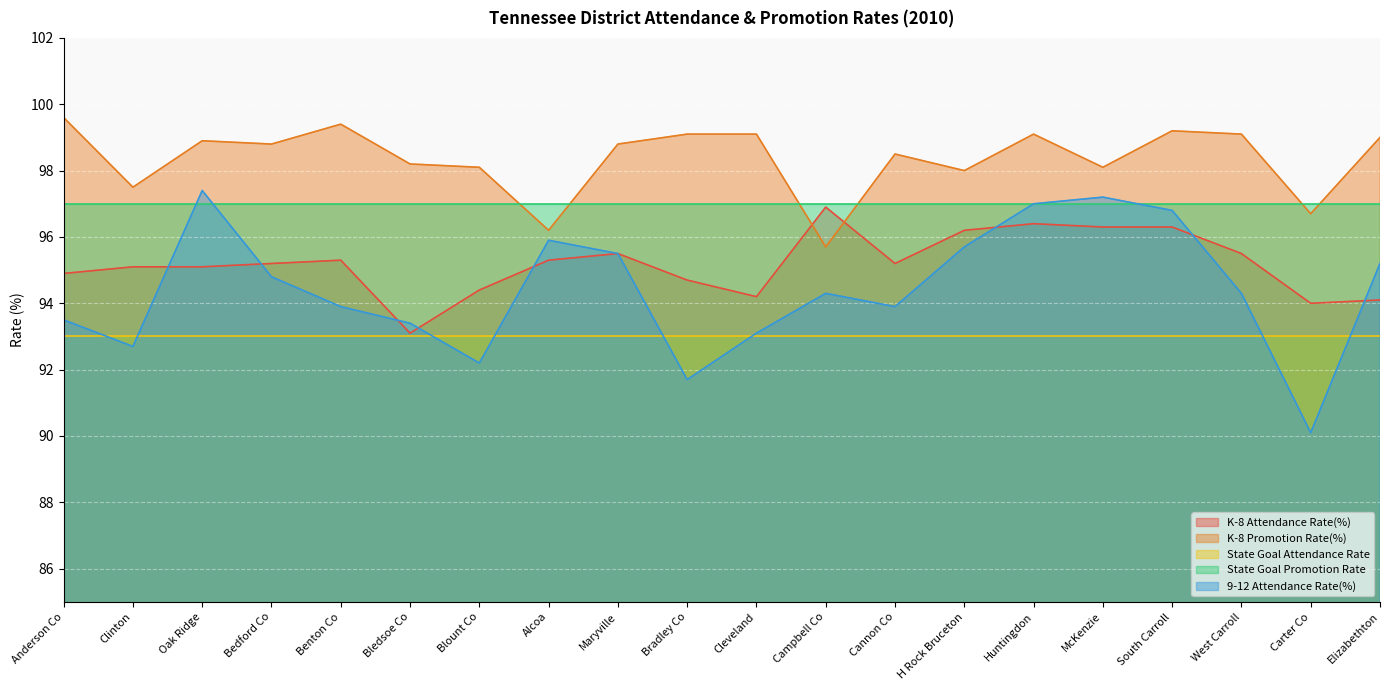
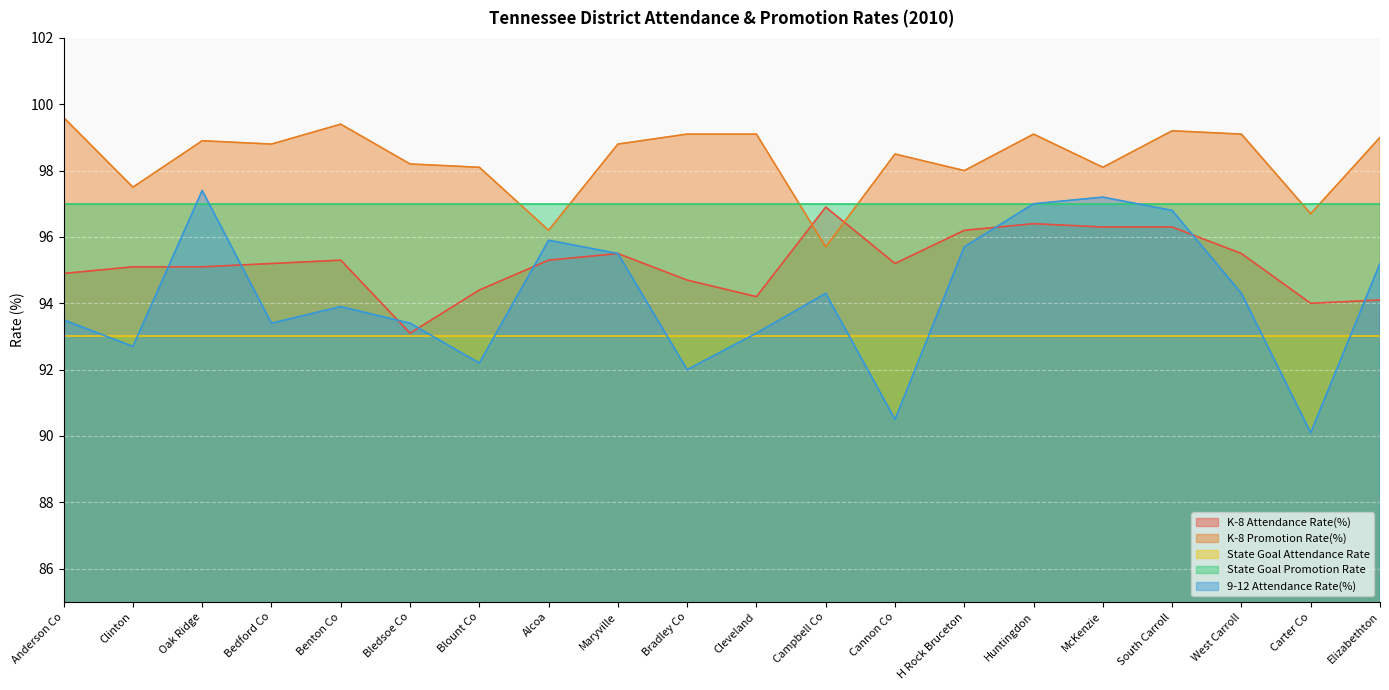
9-12 Attendance Rate(%), Bedford Co: 94.8 -> 93.4
9-12 Attendance Rate(%), Bradley Co: 91.7 -> 92.0
9-12 Attendance Rate(%), Cannon Co: 93.9 -> 90.5
